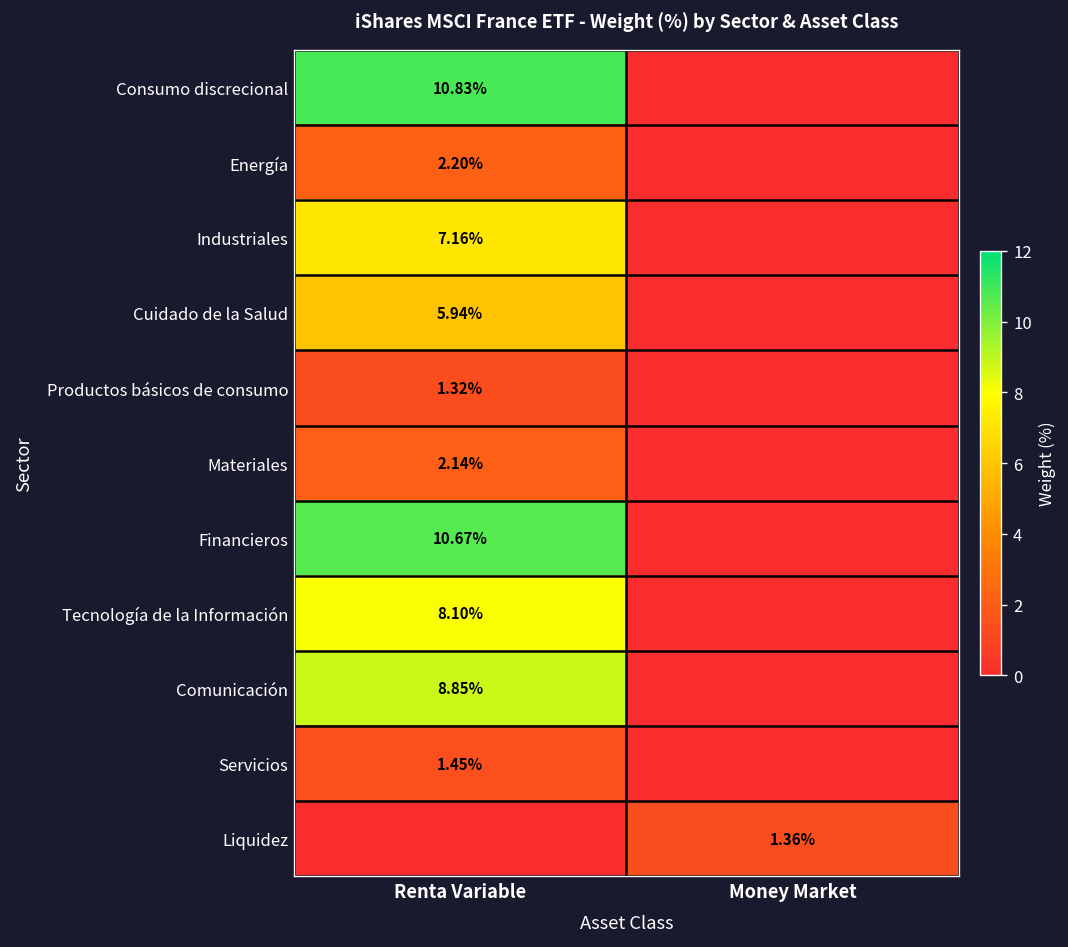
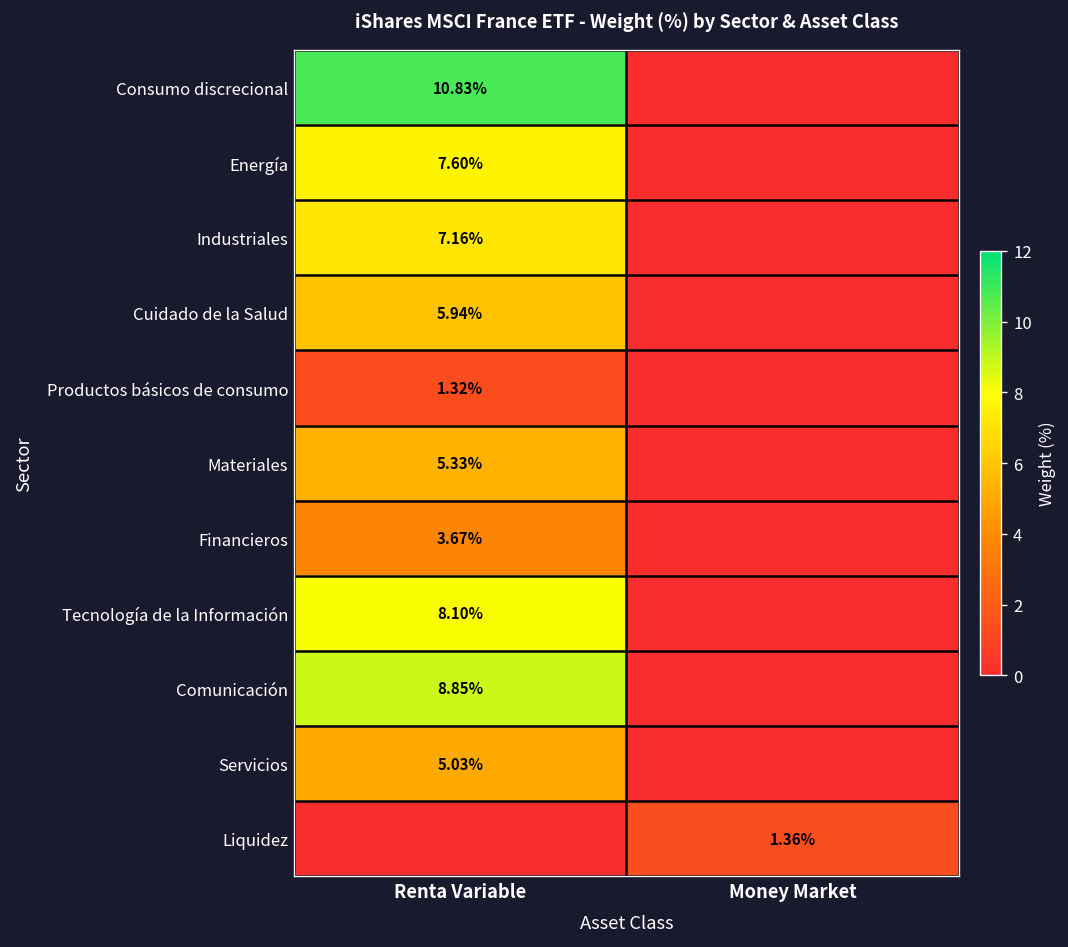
Energía, Renta Variable: 2.20% -> 7.60%
Materiales, Renta Variable: 2.14% -> 5.33%
Financieros, Renta Variable: 10.67% -> 3.67%
Servicios, Renta Variable: 1.45% -> 5.03%
